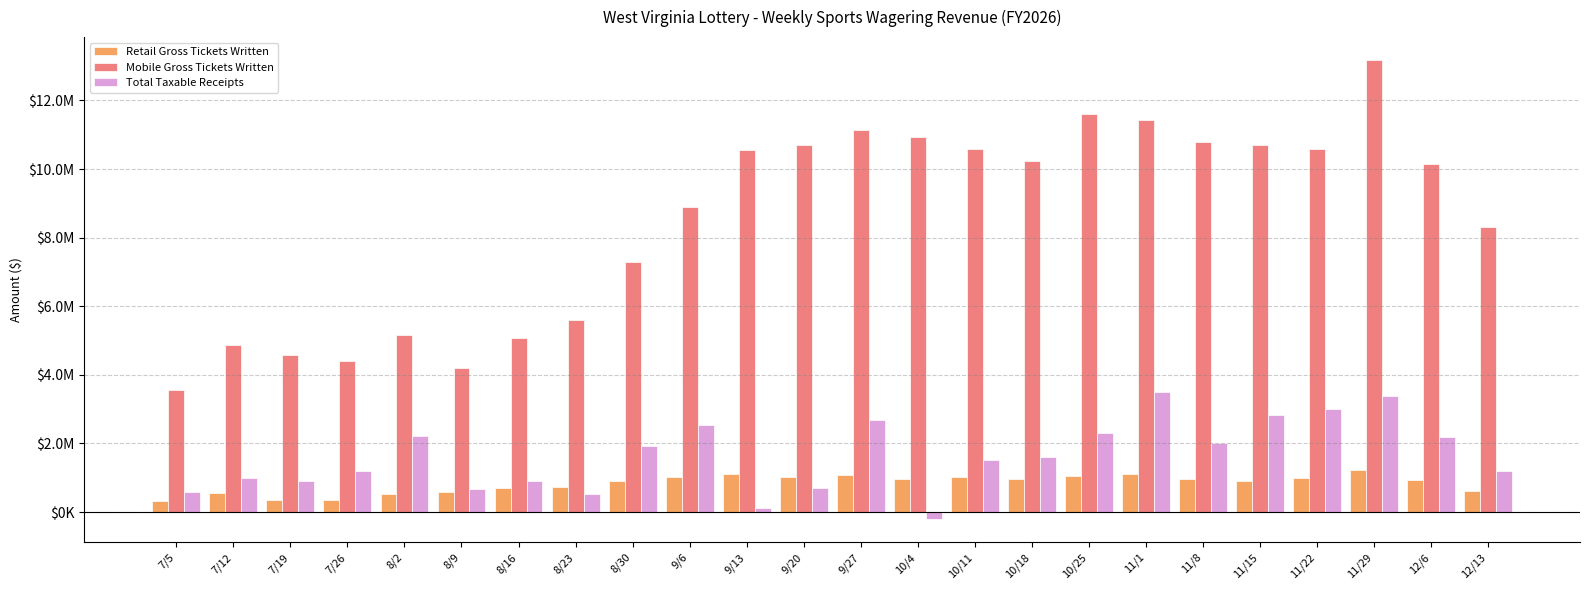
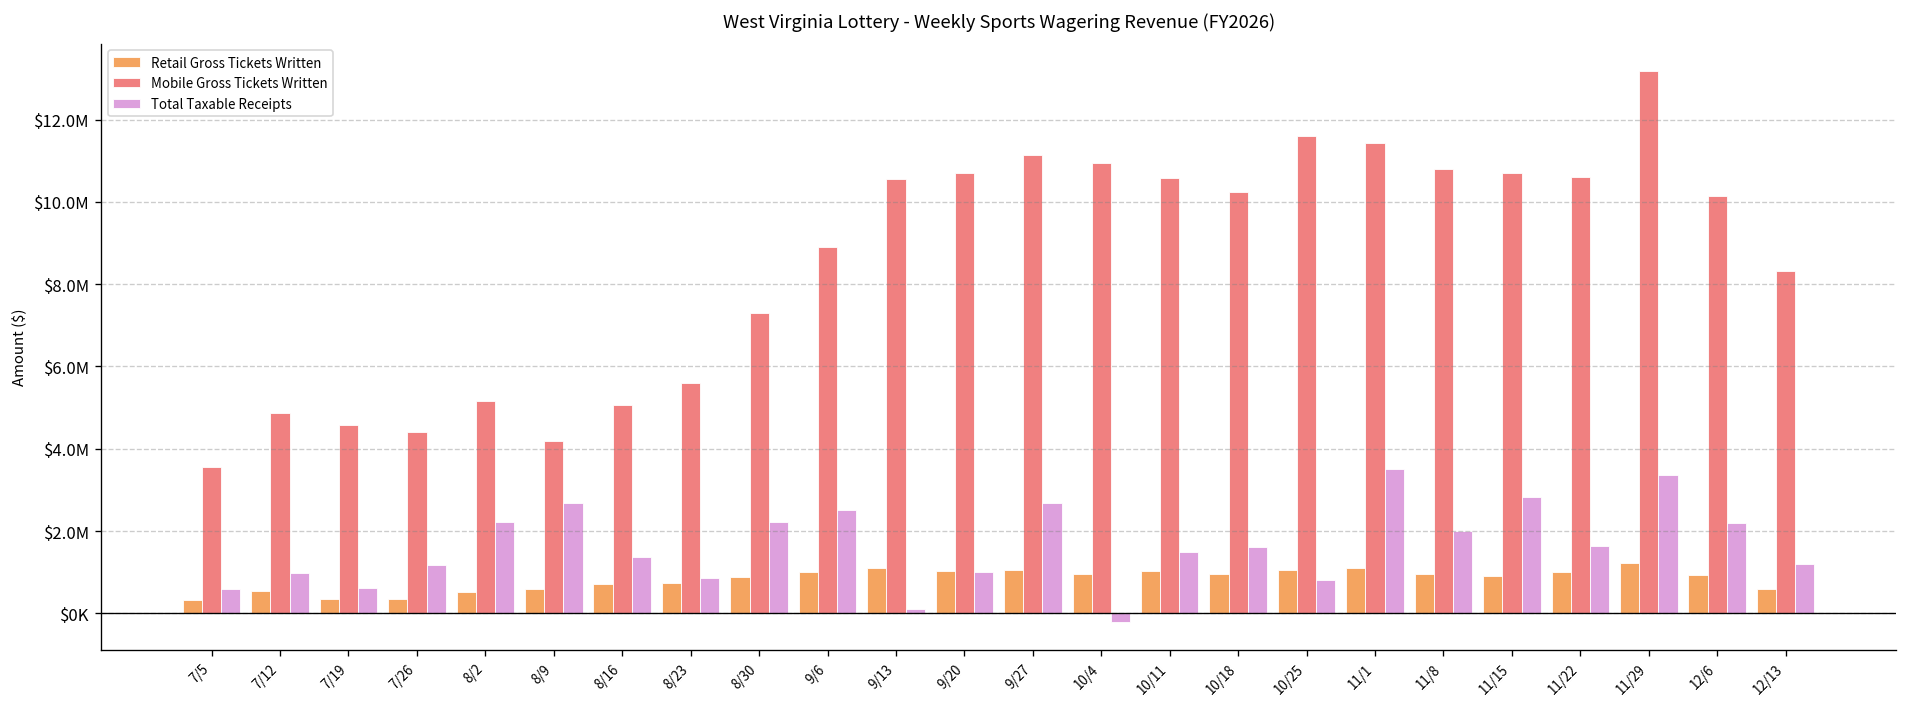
Total Taxable Receipts, 7/19: $900000 -> $600000
Total Taxable Receipts, 8/9: $700000 -> $2700000
Total Taxable Receipts, 8/16: $900000 -> $1400000
Total Taxable Receipts, 8/23: $500000 -> $900000
Total Taxable Receipts, 8/30: $1900000 -> $2200000
Total Taxable Receipts, 9/20: $700000 -> $1000000
Total Taxable Receipts, 10/25: $2300000 -> $800000
Total Taxable Receipts, 11/22: $3000000 -> $1600000
